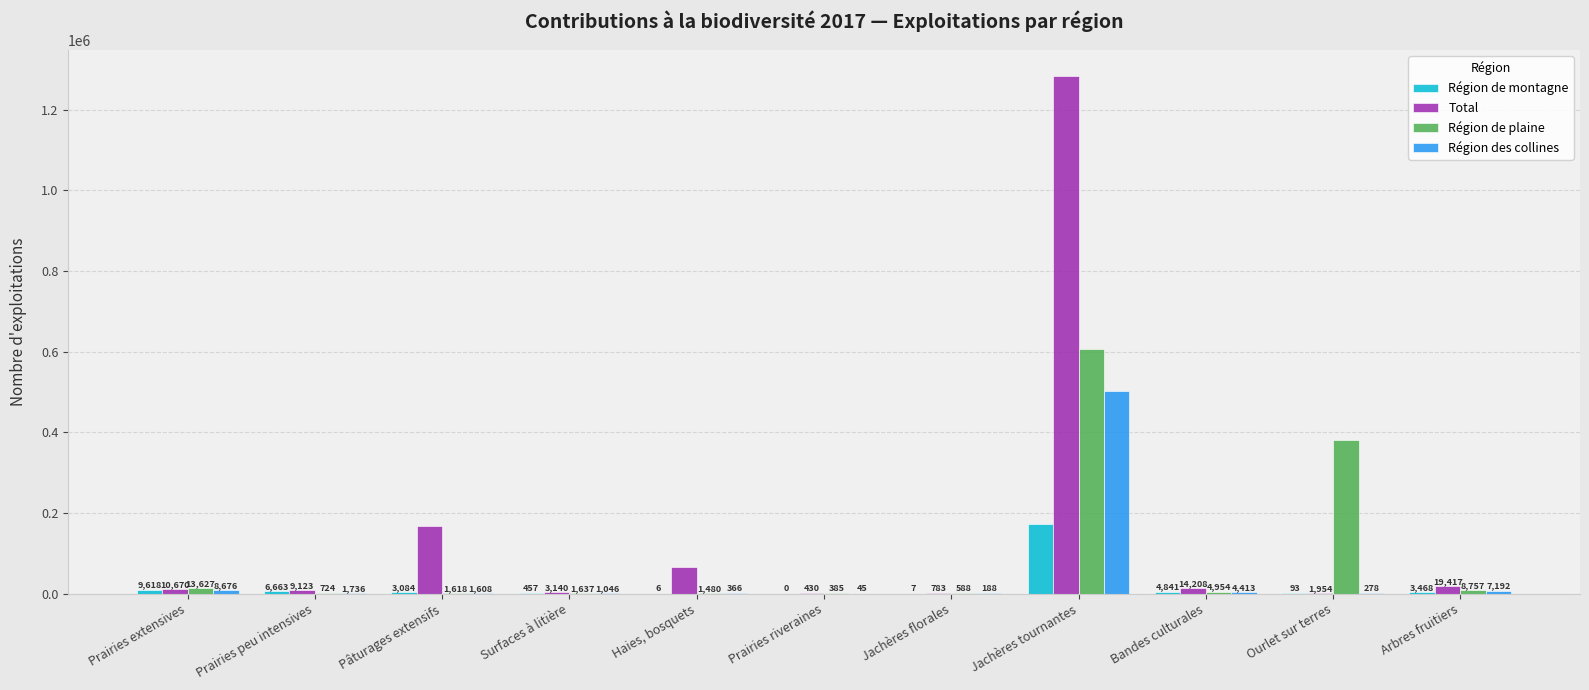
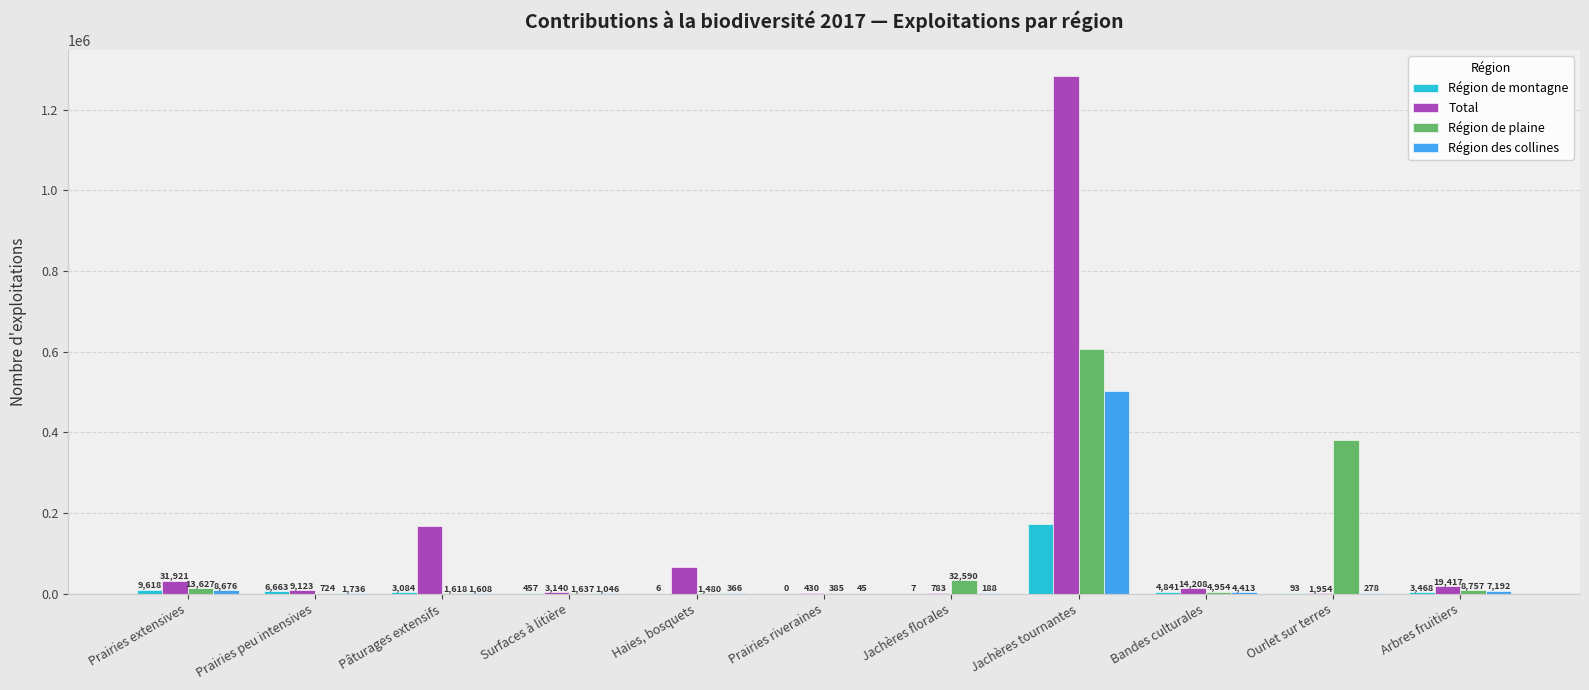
Total, Prairies extensives: 10,670 -> 31,921
Région de plaine, Jachères florales: 588 -> 32,590
